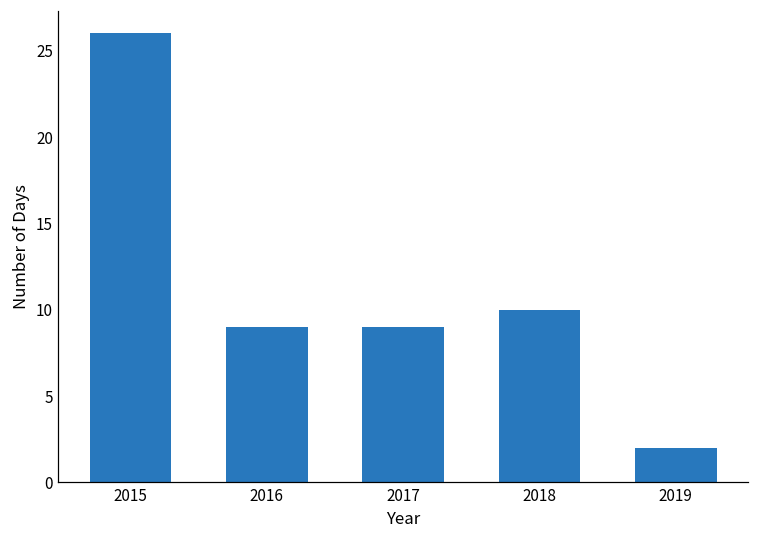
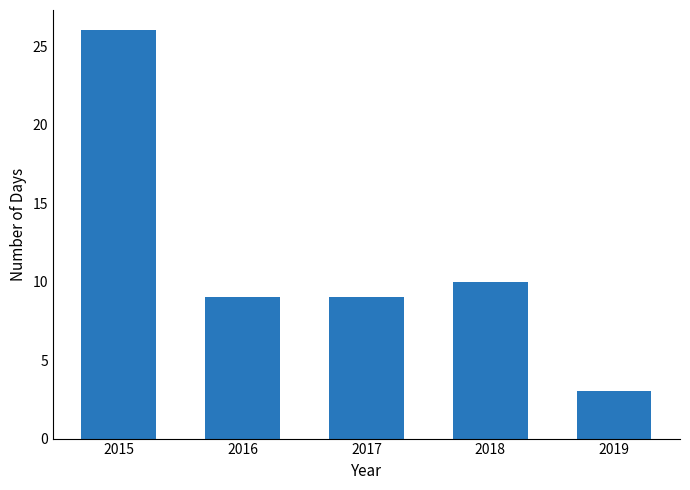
2019: 2 -> 3
